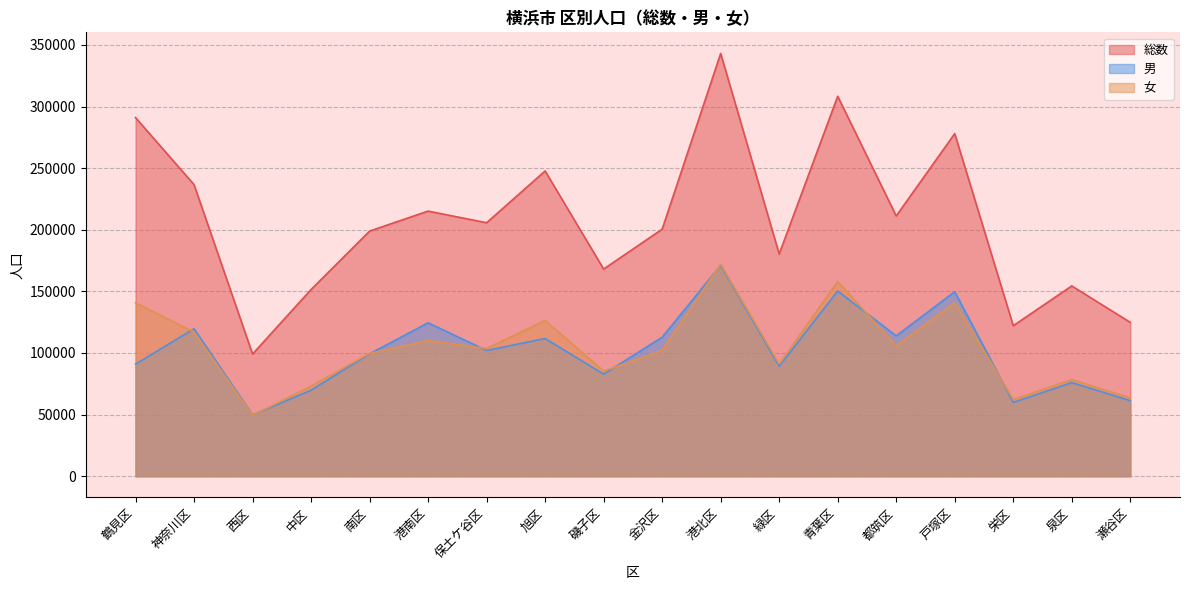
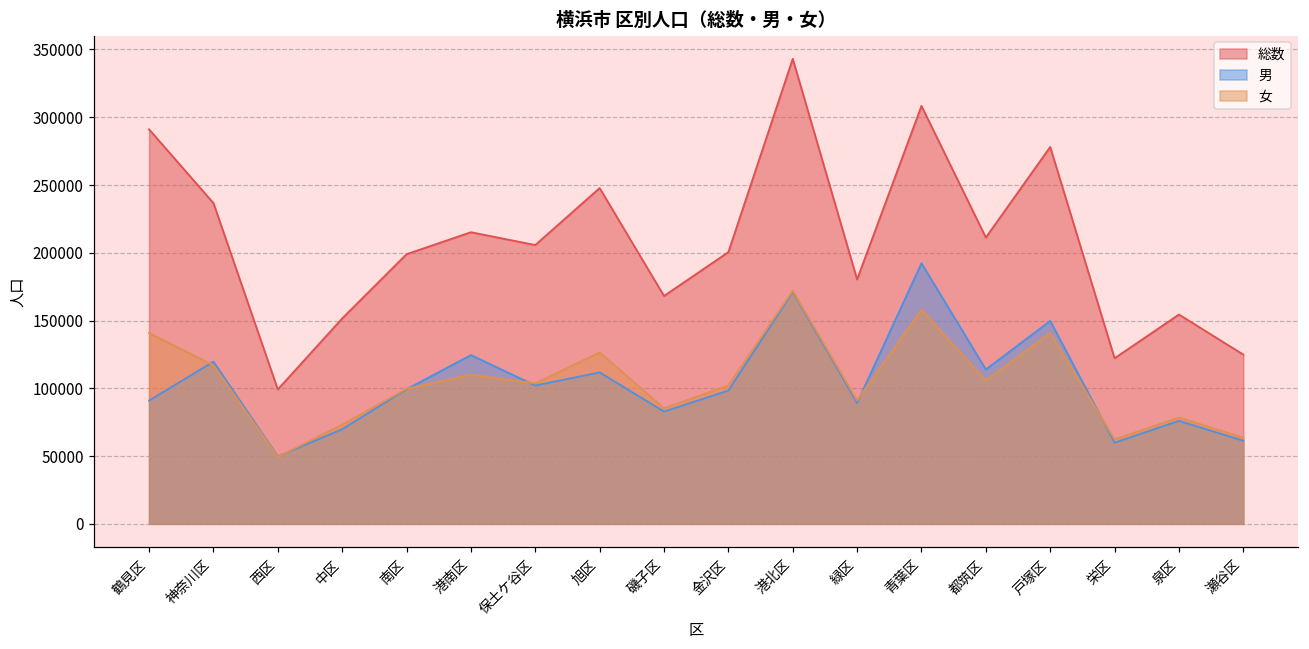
男, 金沢区: 113000 -> 98000
男, 青葉区: 150000 -> 192000
